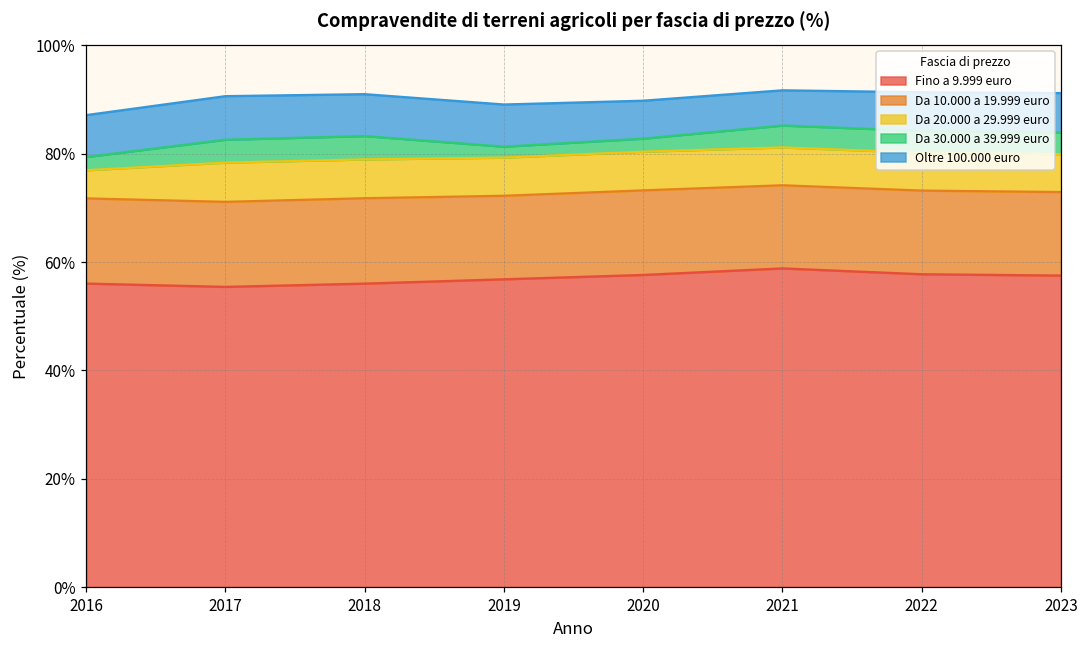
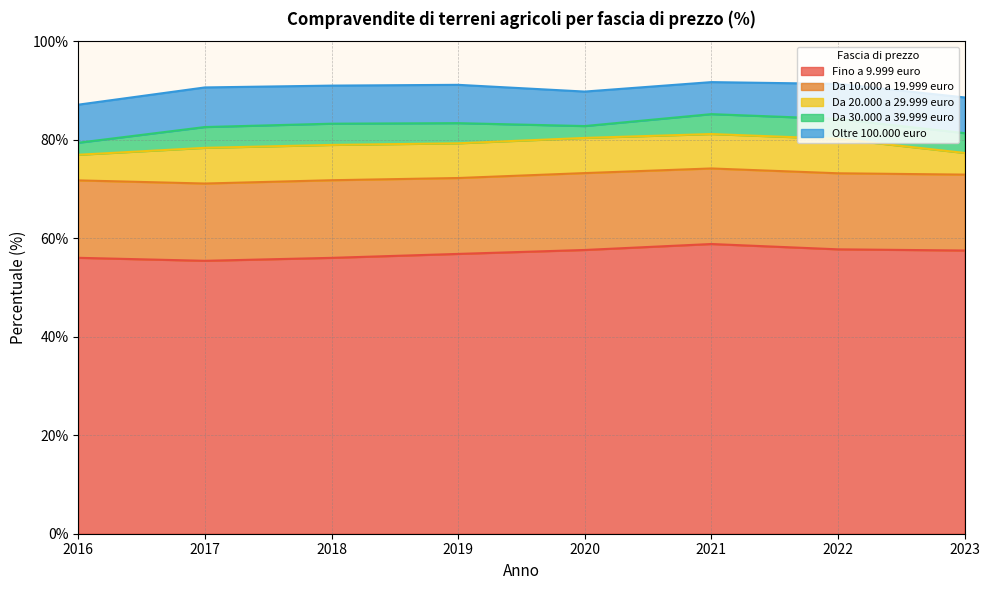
Da 30.000 a 39.999 euro, 2019: 2% -> 4%
Da 20.000 a 29.999 euro, 2023: 7% -> 4%
